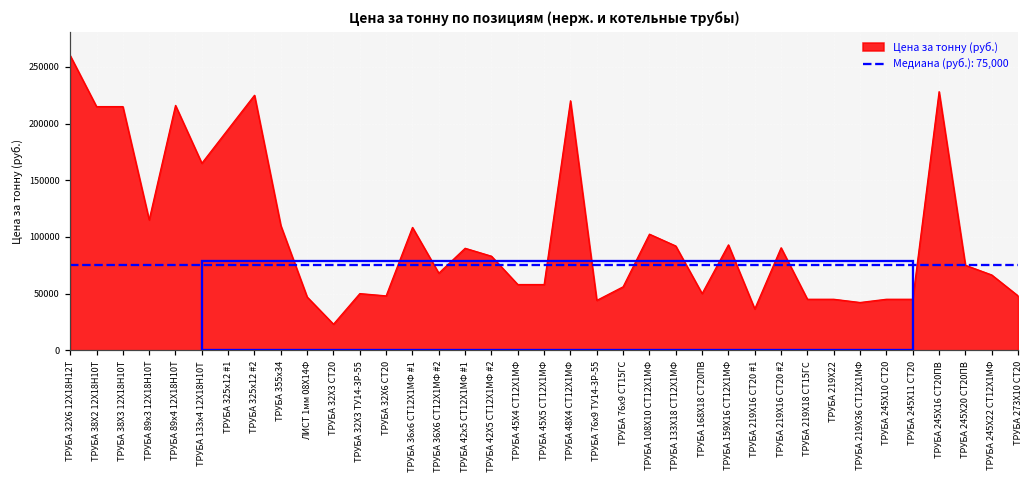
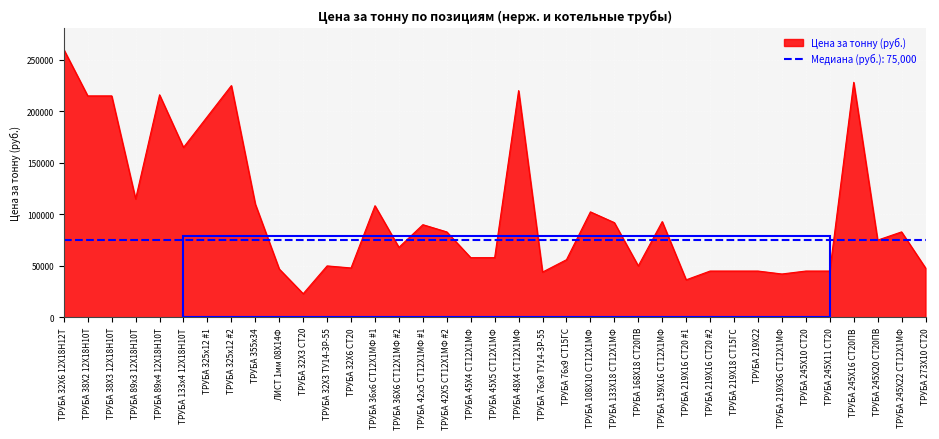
ТРУБА 219Х16 СТ20 #2: 90000 -> 45000
ТРУБА 245Х22 СТ12Х1МФ: 66000 -> 83000
